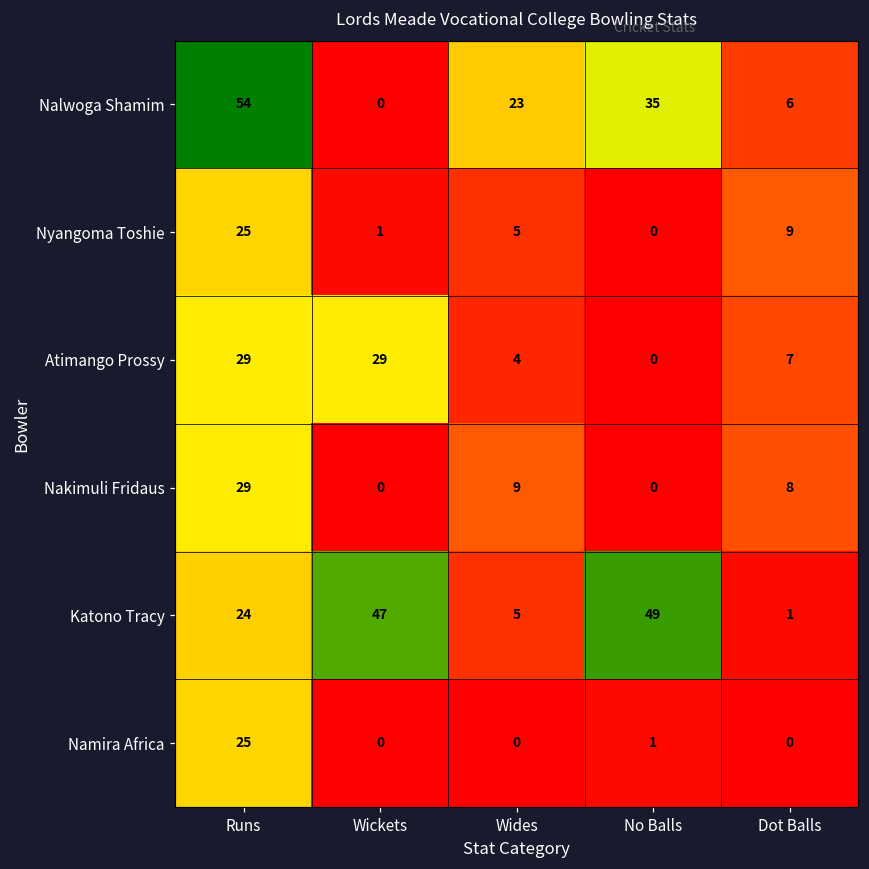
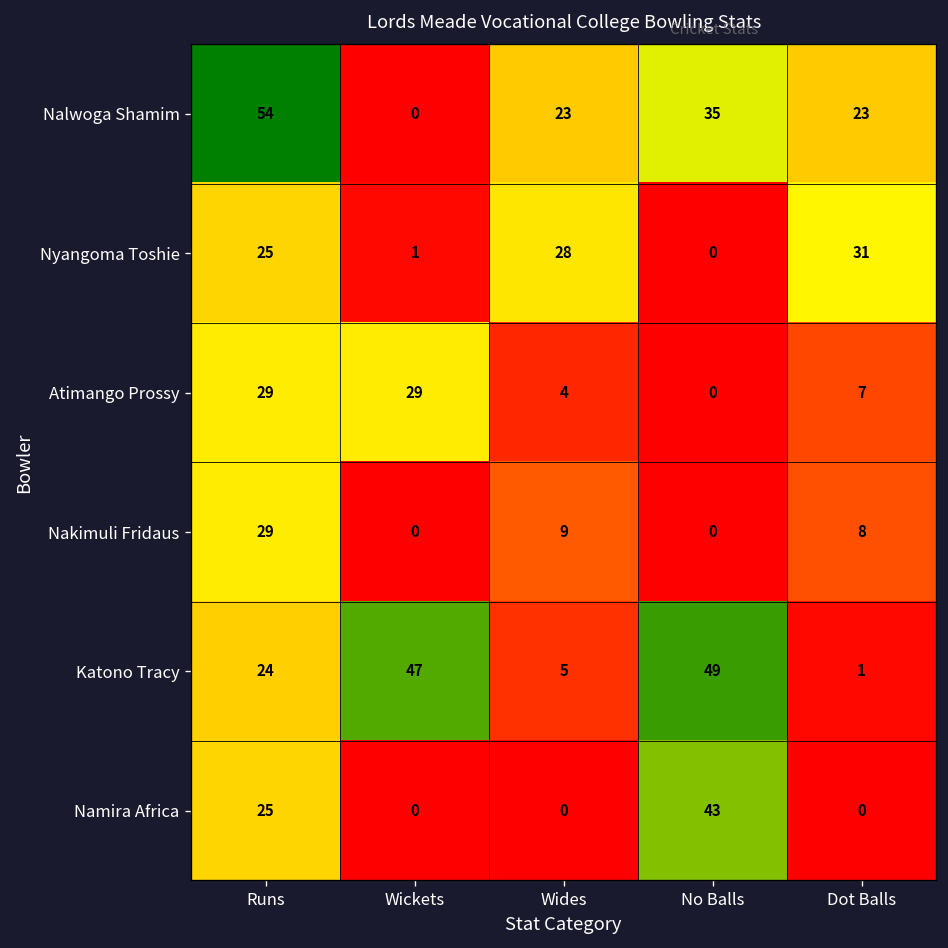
Nalwoga Shamim, Dot Balls: 6 -> 23
Nyangoma Toshie, Wides: 5 -> 28
Nyangoma Toshie, Dot Balls: 9 -> 31
Namira Africa, No Balls: 1 -> 43
